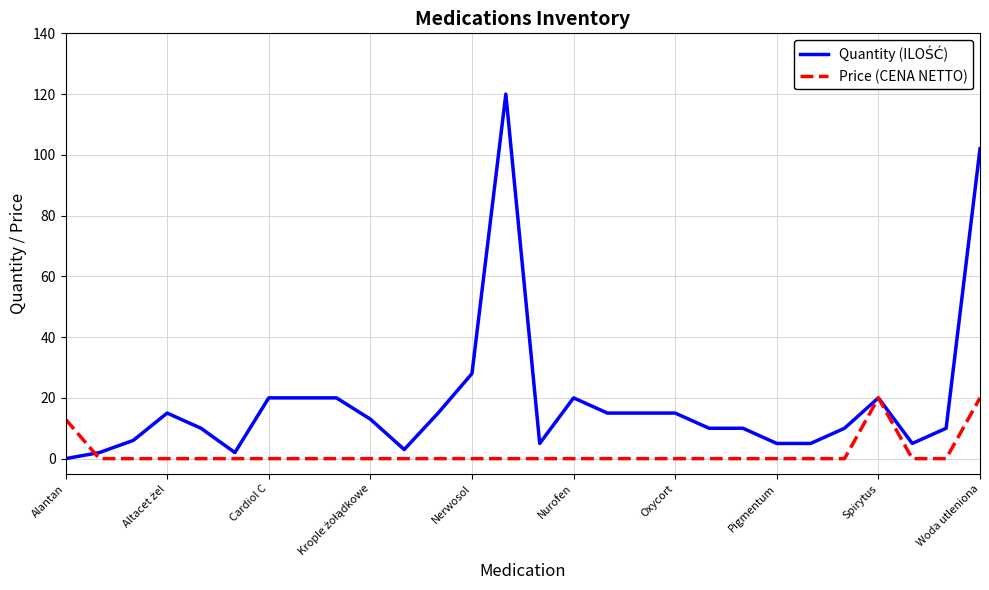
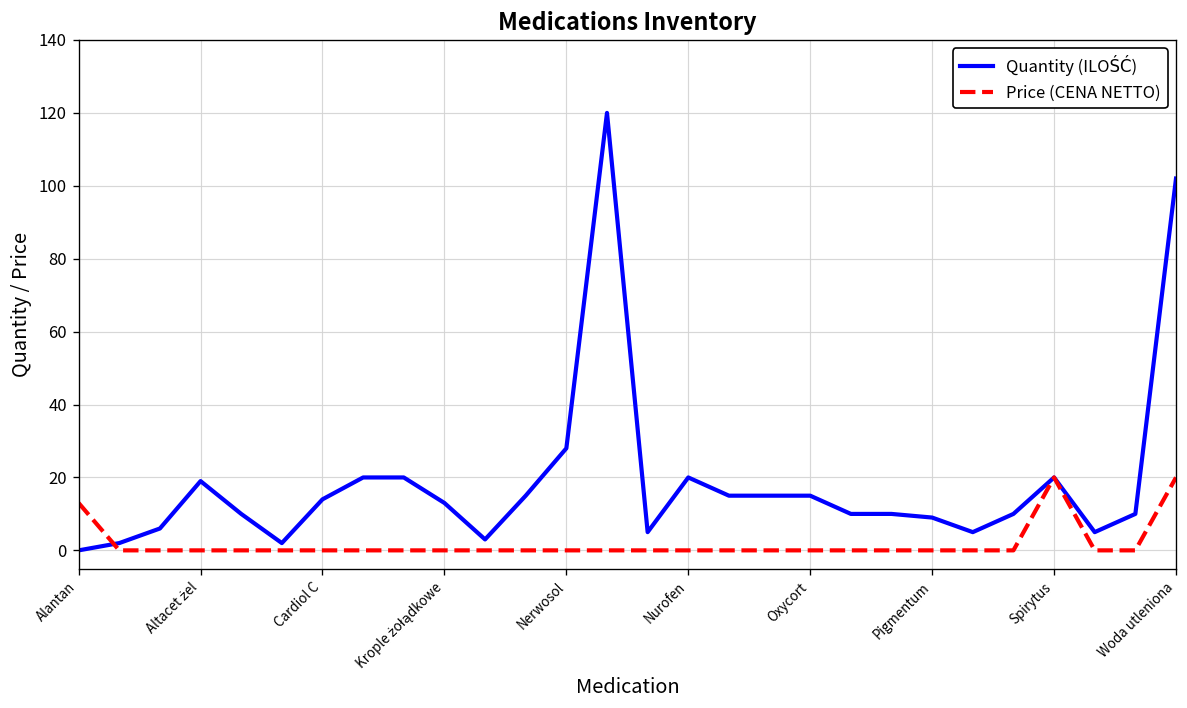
Quantity (ILOŚĆ), Altacet żel: 15 -> 19
Quantity (ILOŚĆ), Cardiol C: 20 -> 14
Quantity (ILOŚĆ), Pigmentum: 5 -> 9
